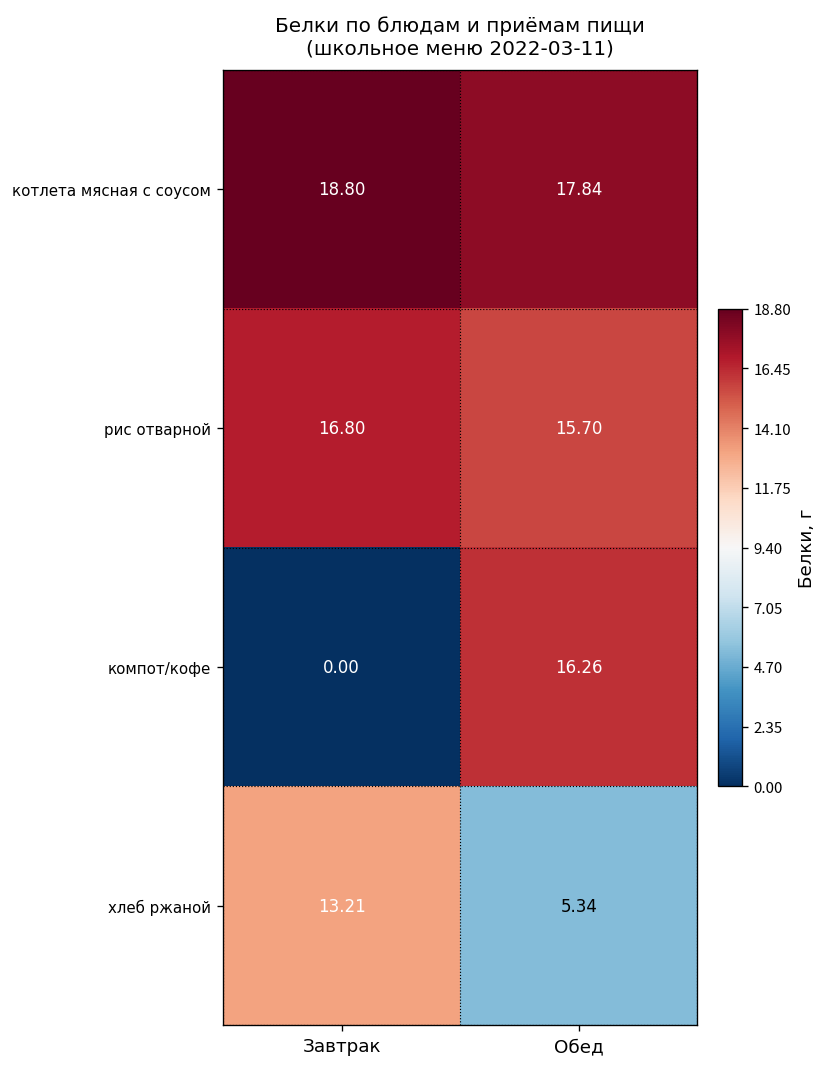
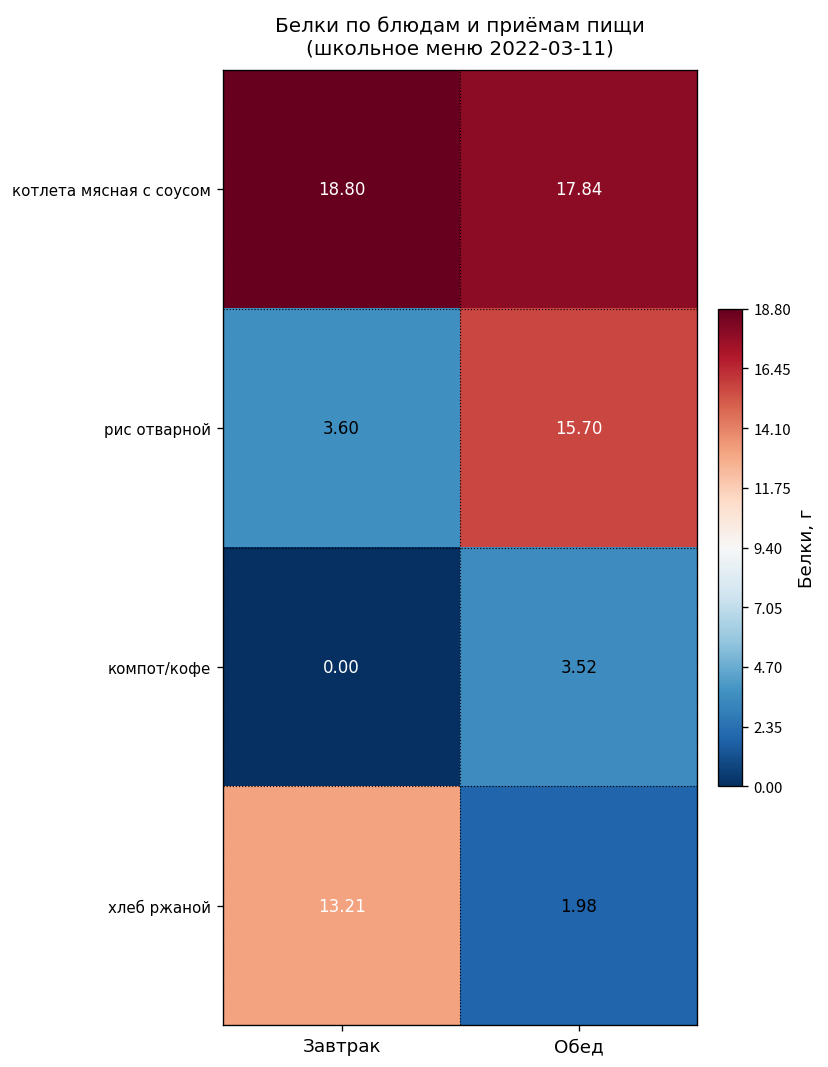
рис отварной, Завтрак: 16.80 -> 3.60
компот/кофе, Обед: 16.26 -> 3.52
хлеб ржаной, Обед: 5.34 -> 1.98
